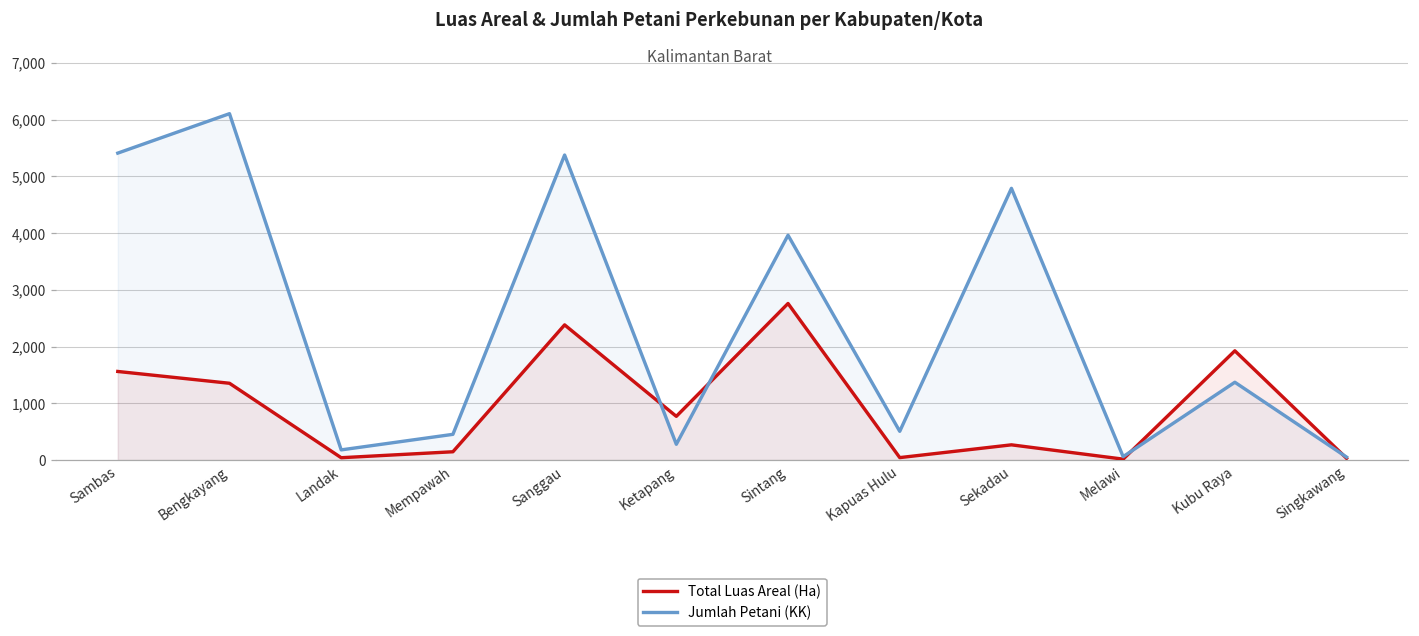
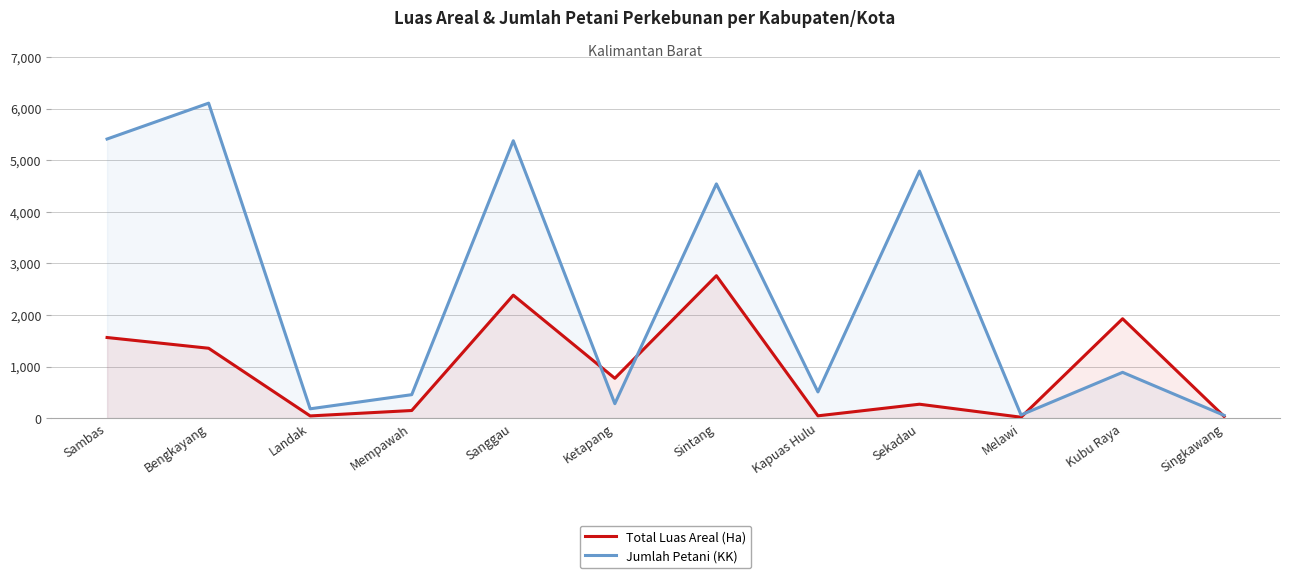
Jumlah Petani (KK), Sintang: 4,000 -> 4,500
Jumlah Petani (KK), Kubu Raya: 1,400 -> 900
